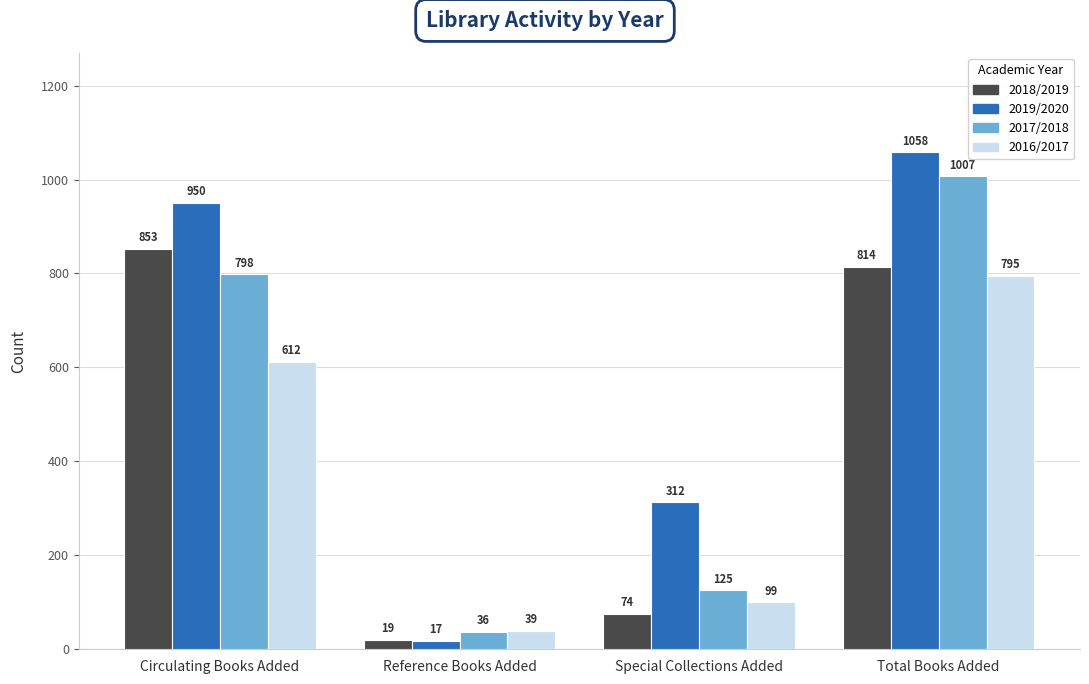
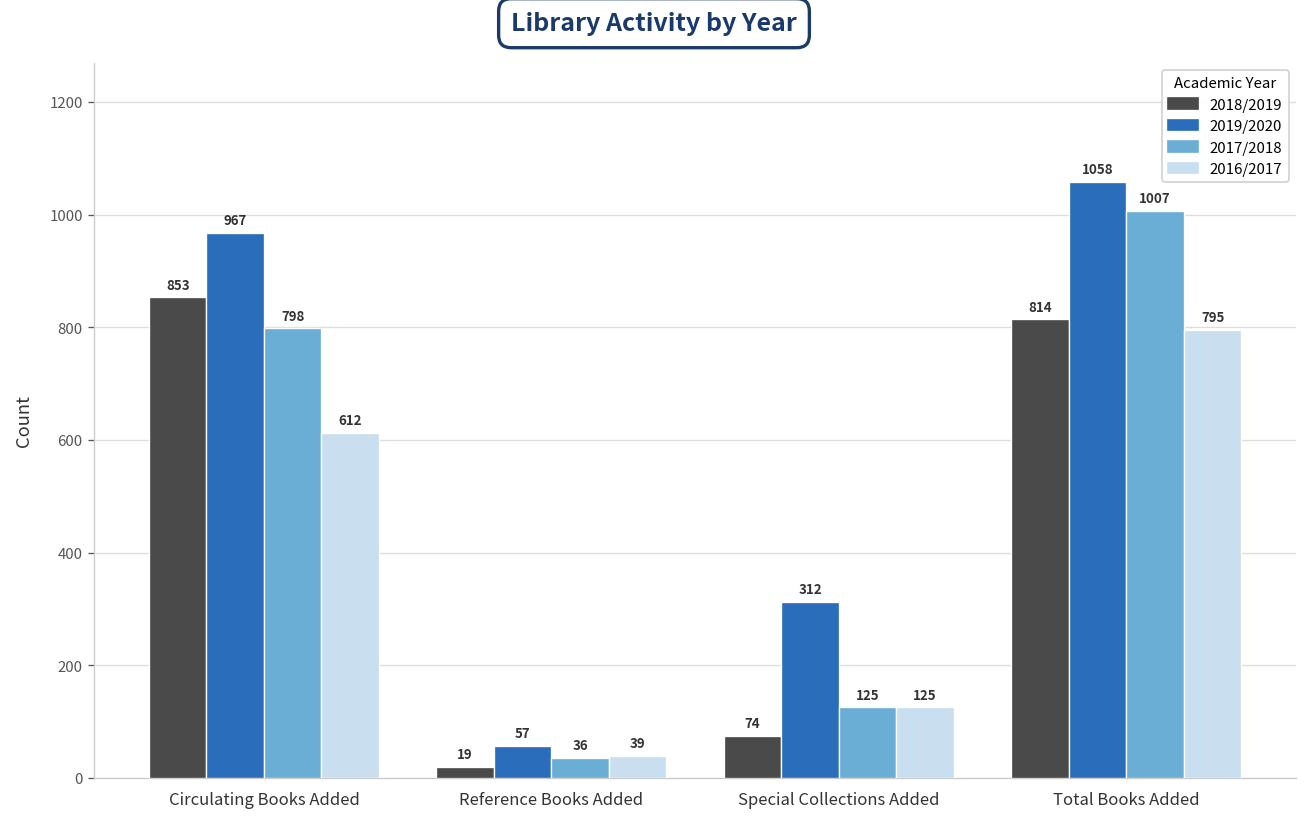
2019/2020, Circulating Books Added: 950 -> 967
2019/2020, Reference Books Added: 17 -> 57
2016/2017, Special Collections Added: 99 -> 125
